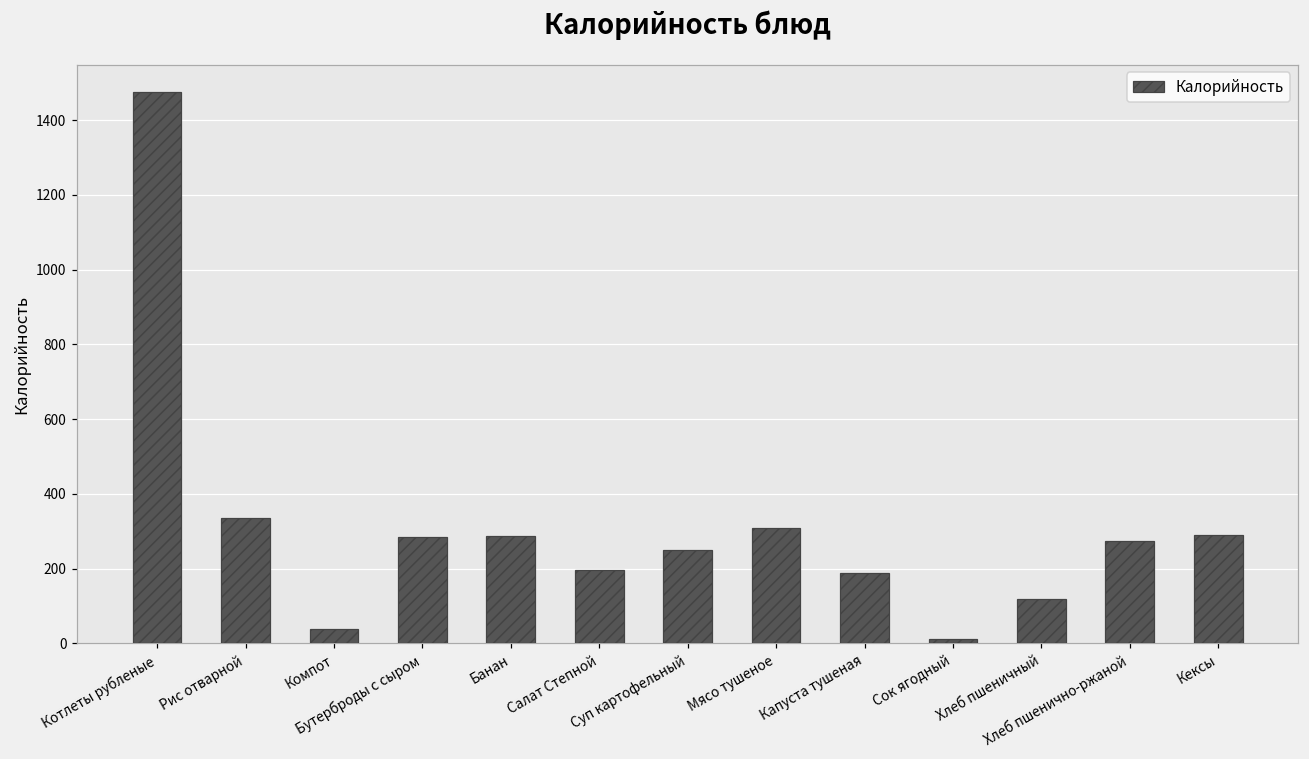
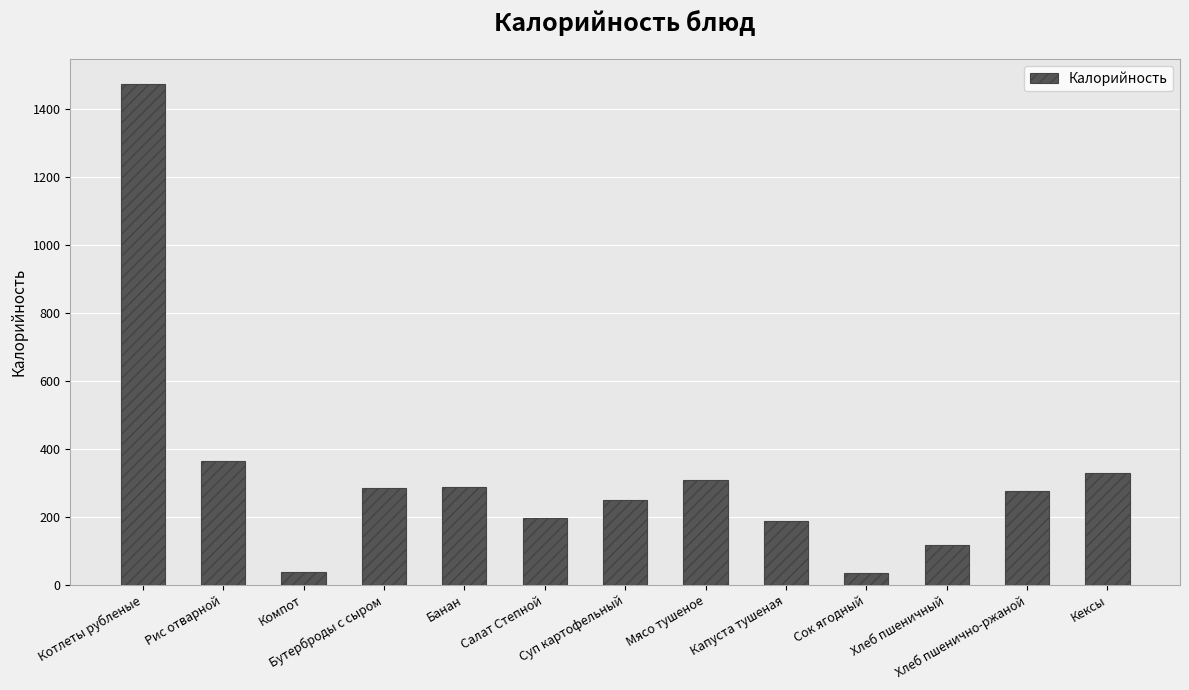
Рис отварной: 330 -> 370
Сок ягодный: 10 -> 40
Кексы: 290 -> 330
